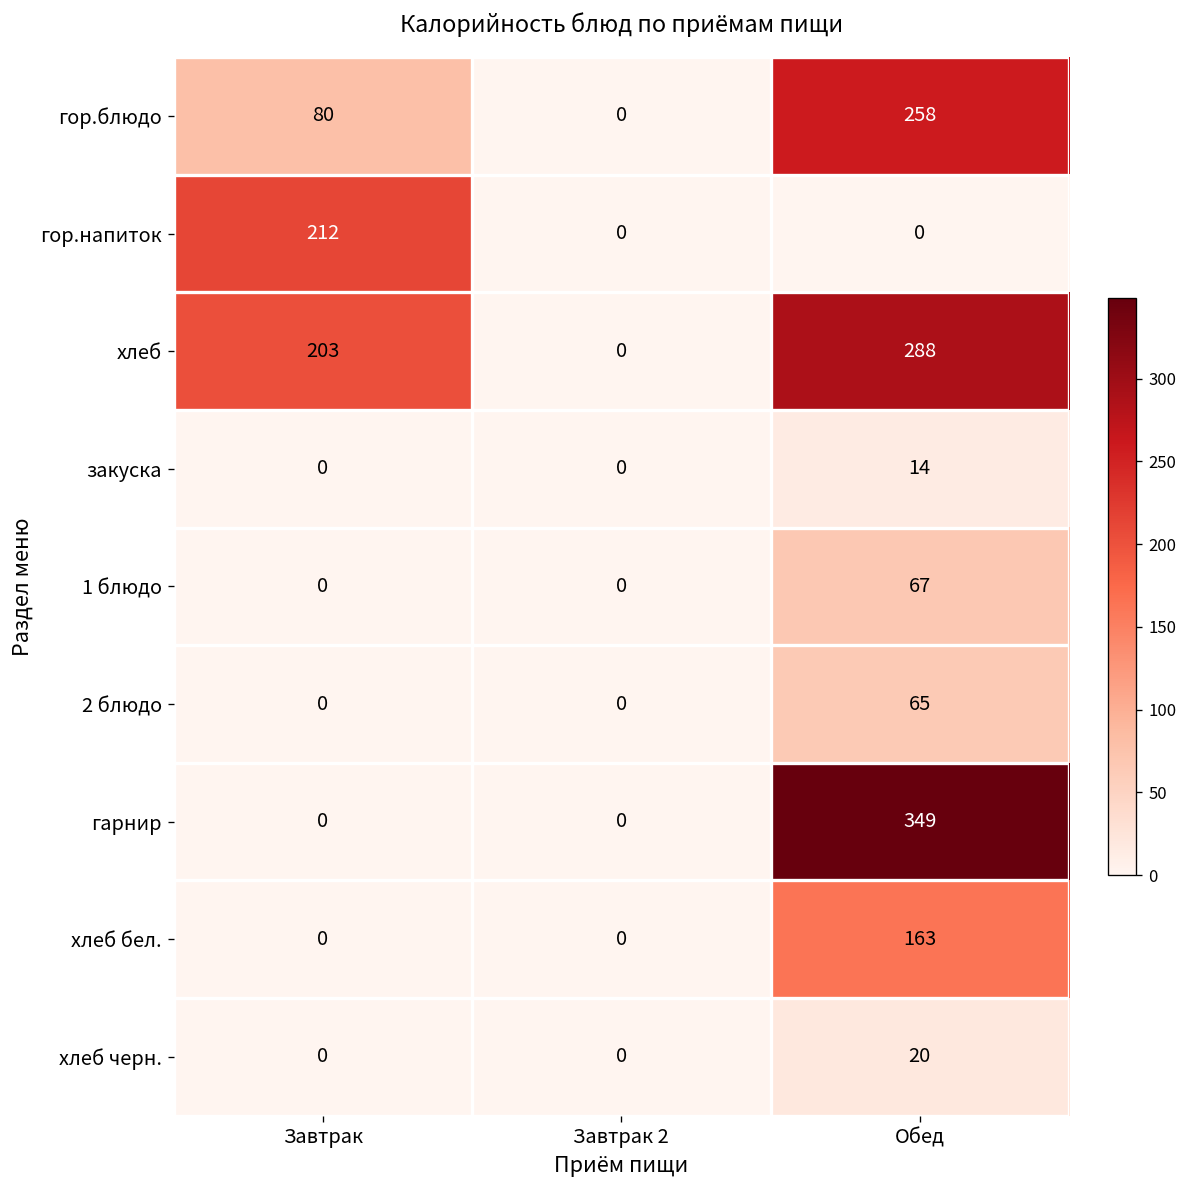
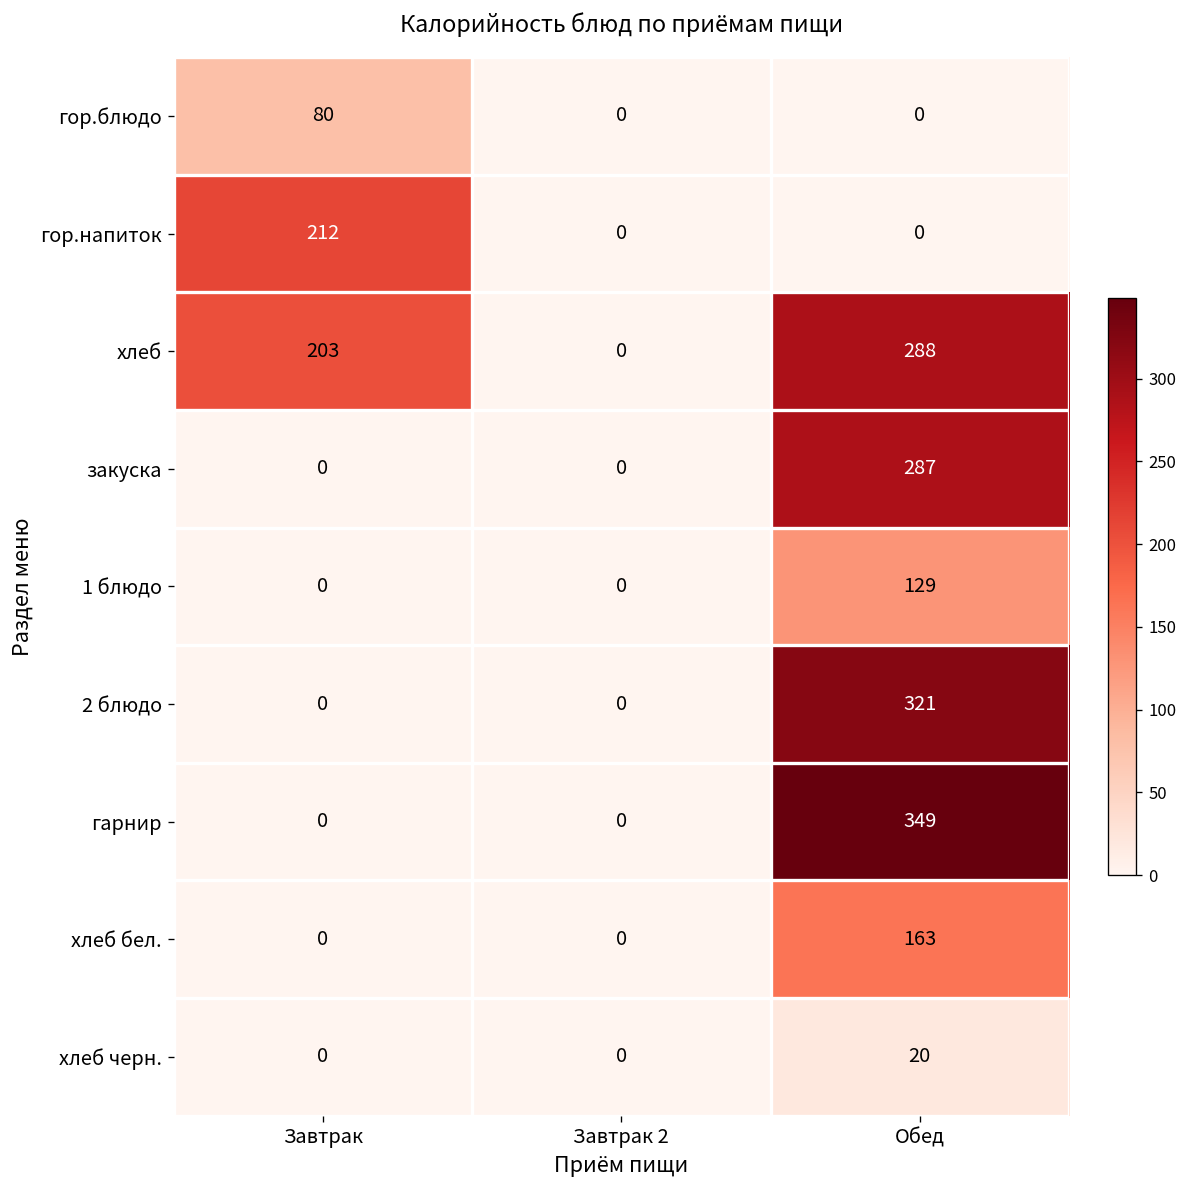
гор.блюдо, Обед: 258 -> 0
закуска, Обед: 14 -> 287
1 блюдо, Обед: 67 -> 129
2 блюдо, Обед: 65 -> 321
